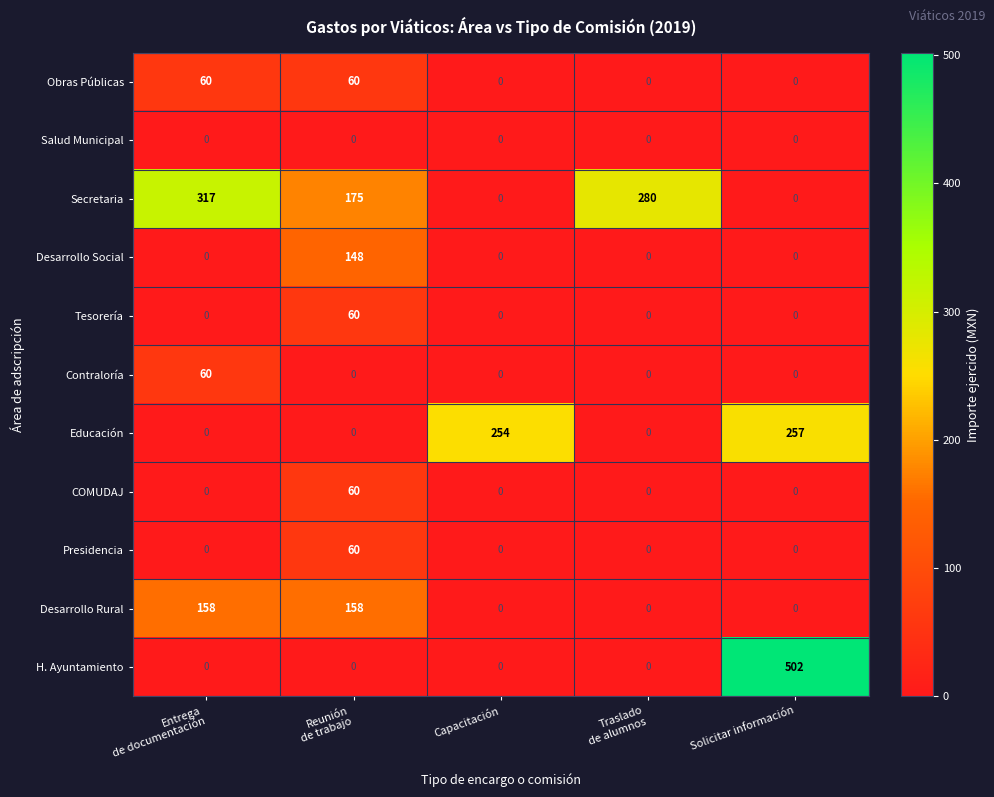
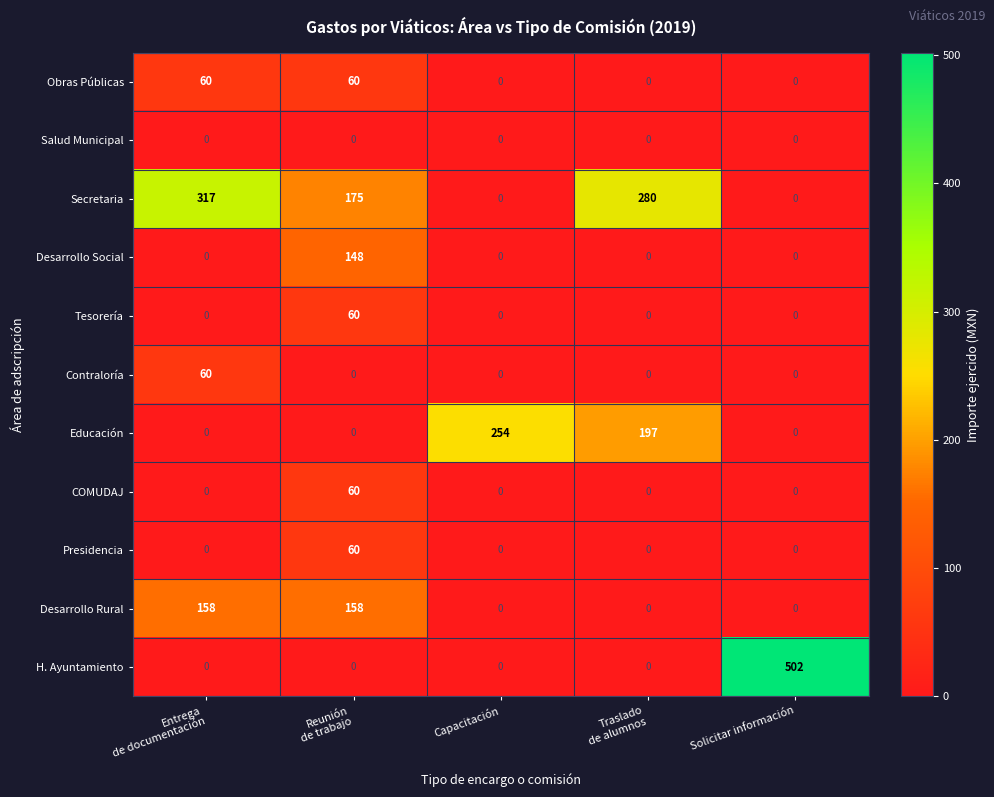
Educación, Traslado de alumnos: 0 -> 197
Educación, Solicitar información: 257 -> 0
